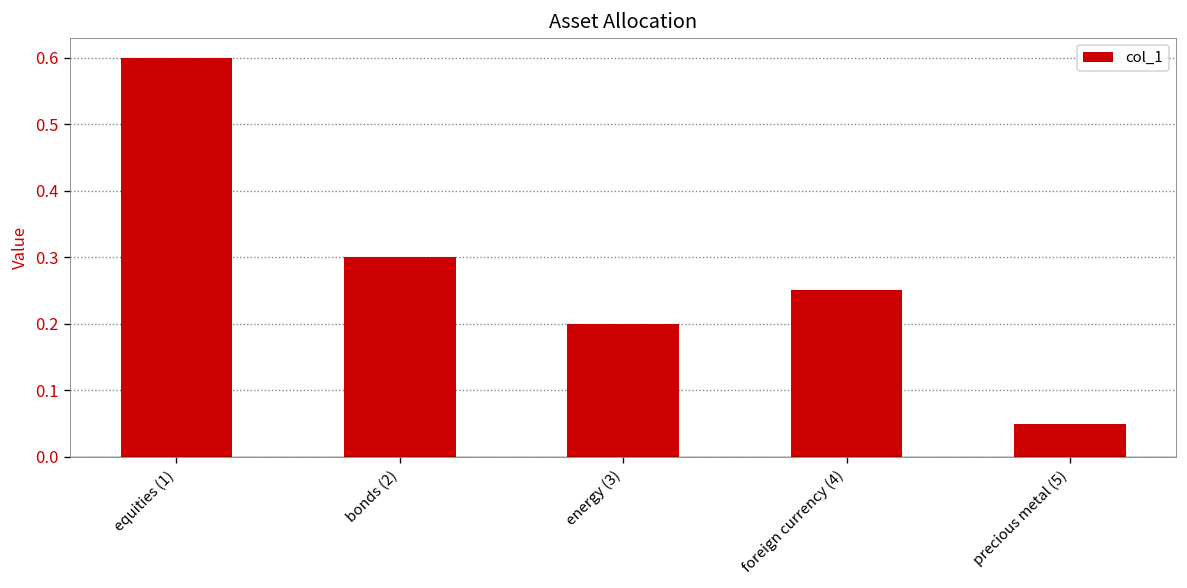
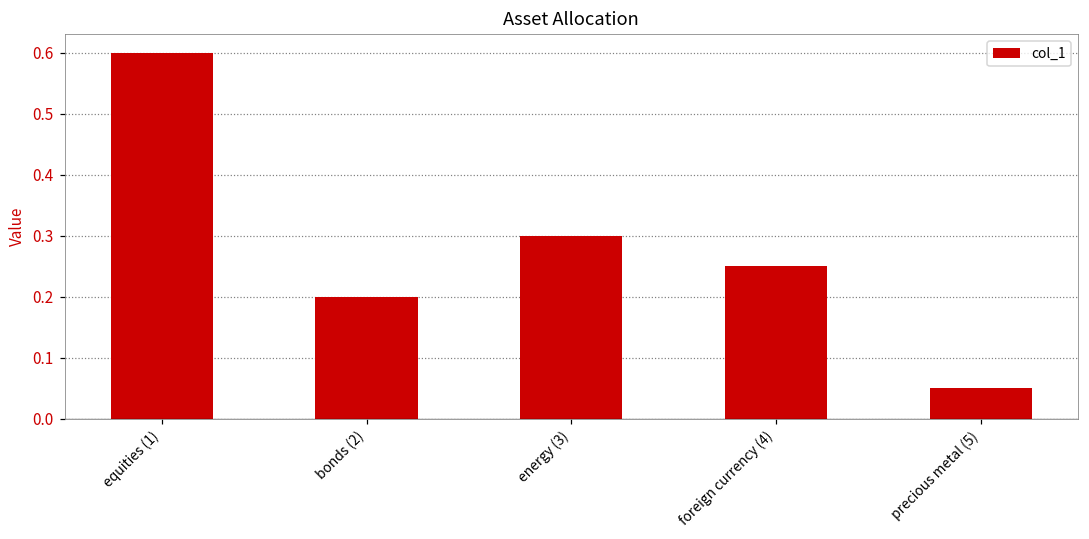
bonds (2): 0.3 -> 0.2
energy (3): 0.2 -> 0.3
